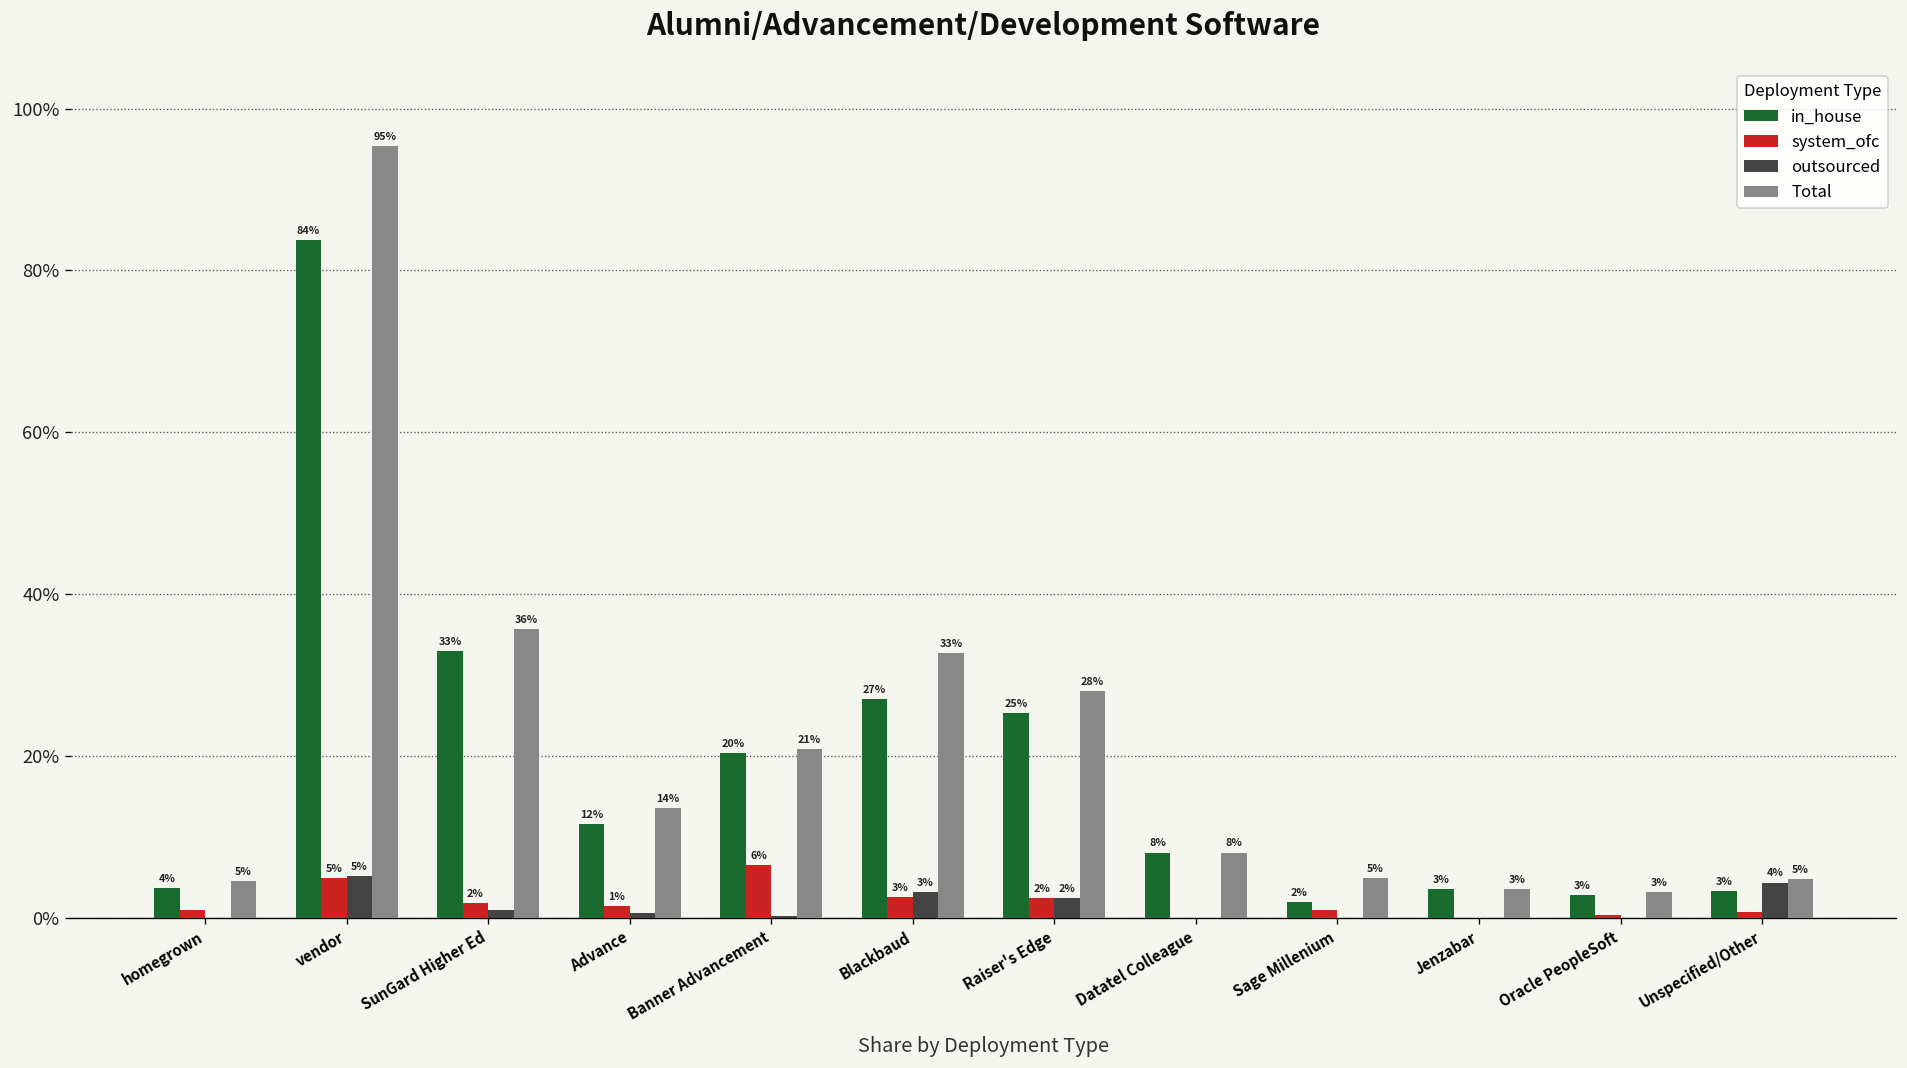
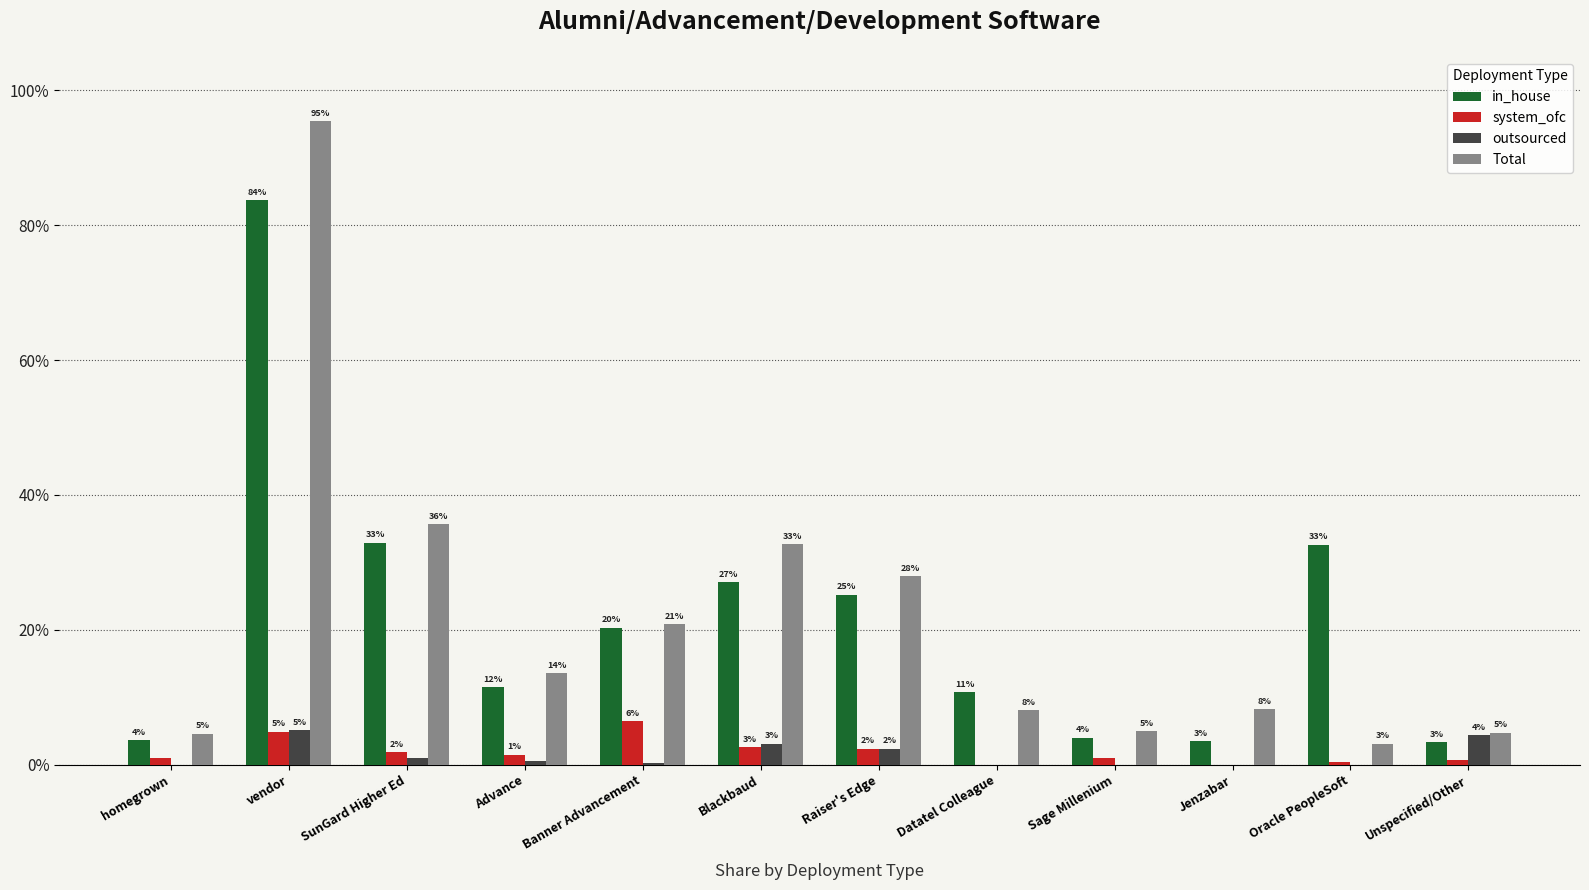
in_house, Datatel Colleague: 8% -> 11%
in_house, Sage Millenium: 2% -> 4%
Total, Jenzabar: 3% -> 8%
in_house, Oracle PeopleSoft: 3% -> 33%
